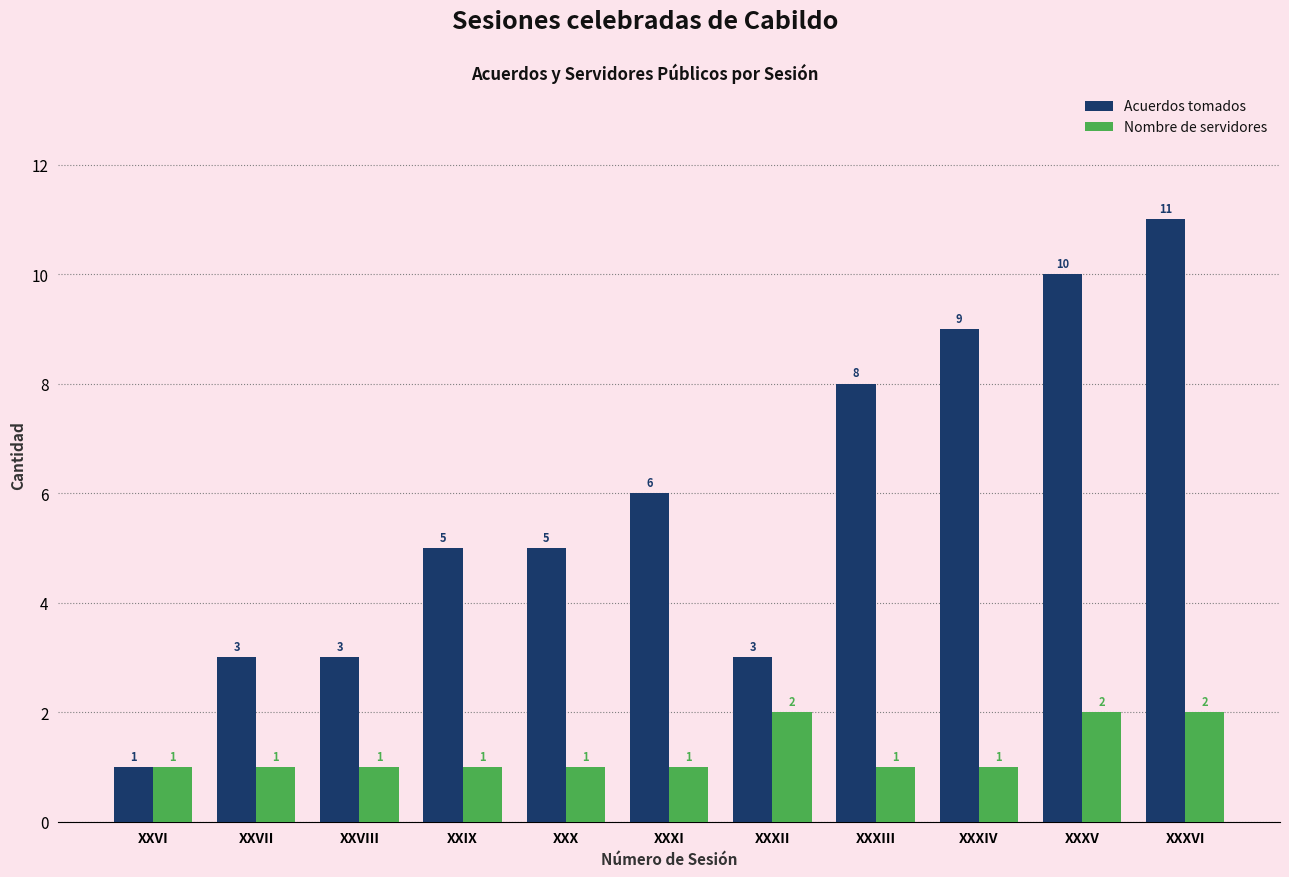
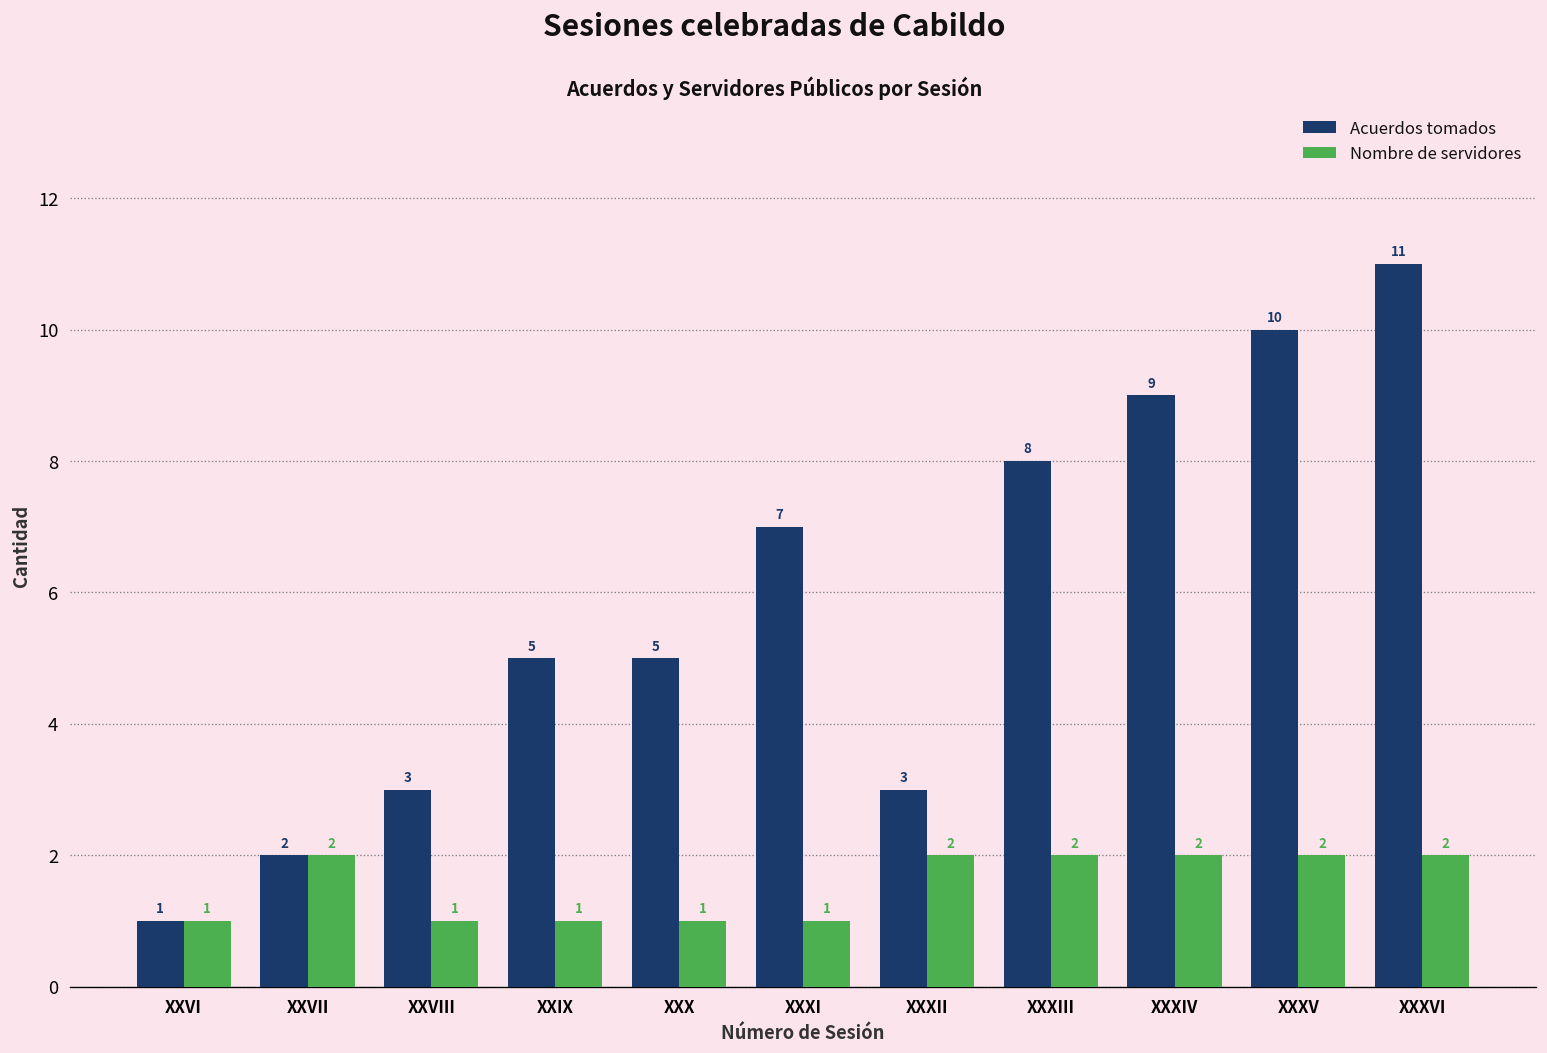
Acuerdos tomados, XXVII: 3 -> 2
Nombre de servidores, XXVII: 1 -> 2
Acuerdos tomados, XXXI: 6 -> 7
Nombre de servidores, XXXIII: 1 -> 2
Nombre de servidores, XXXIV: 1 -> 2
